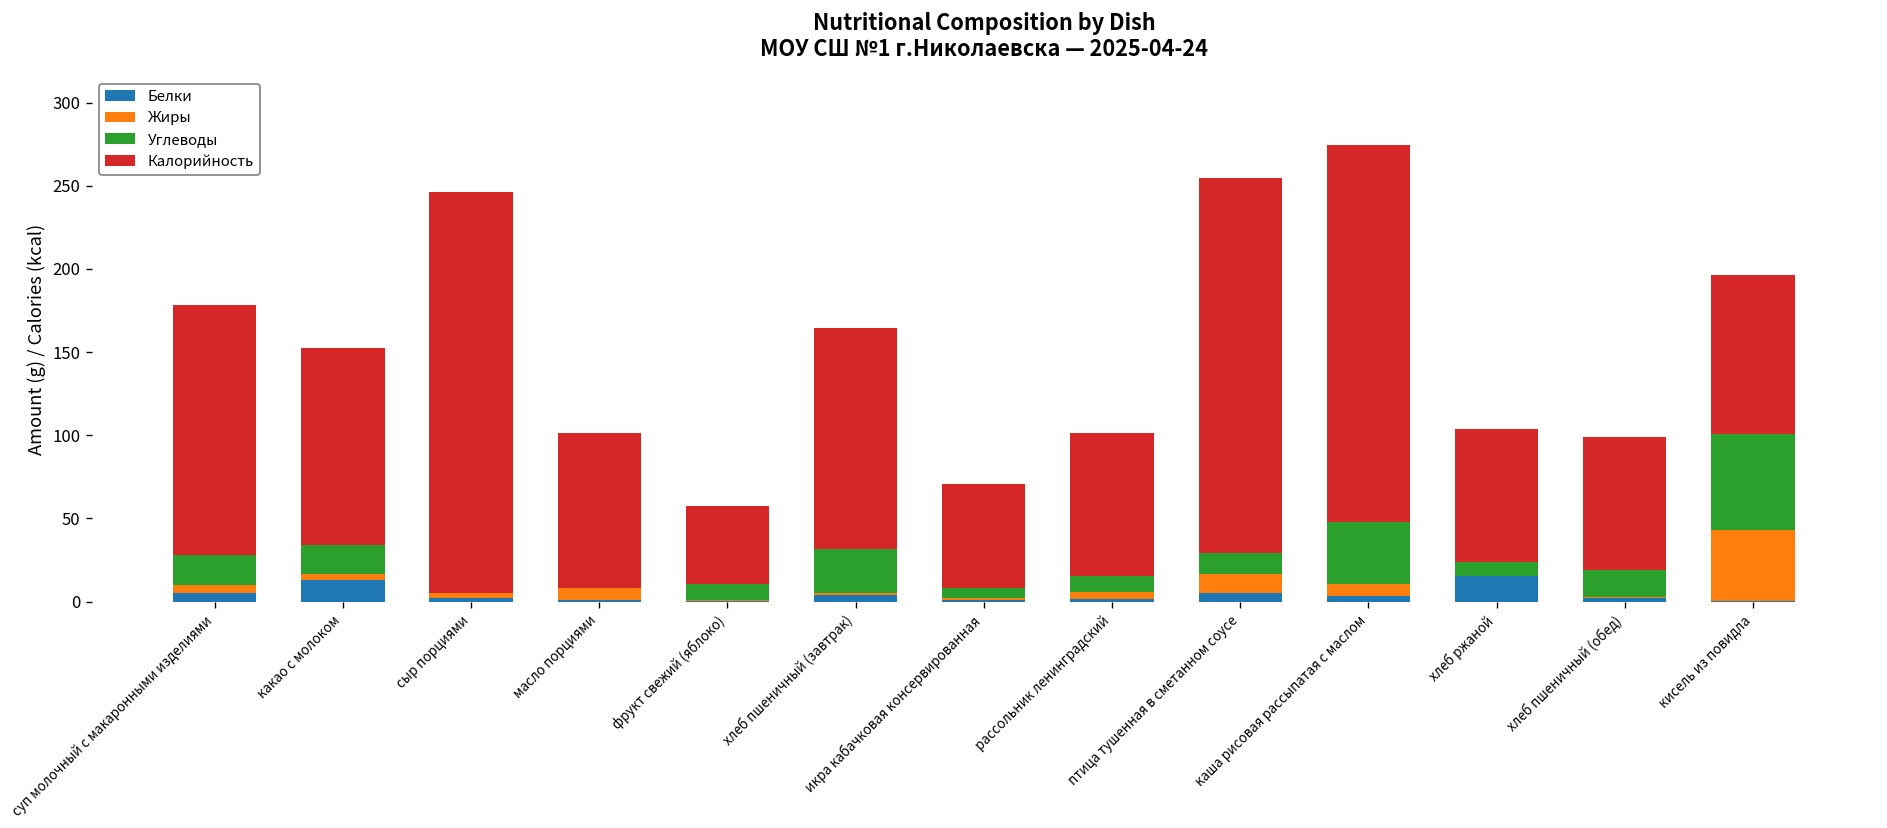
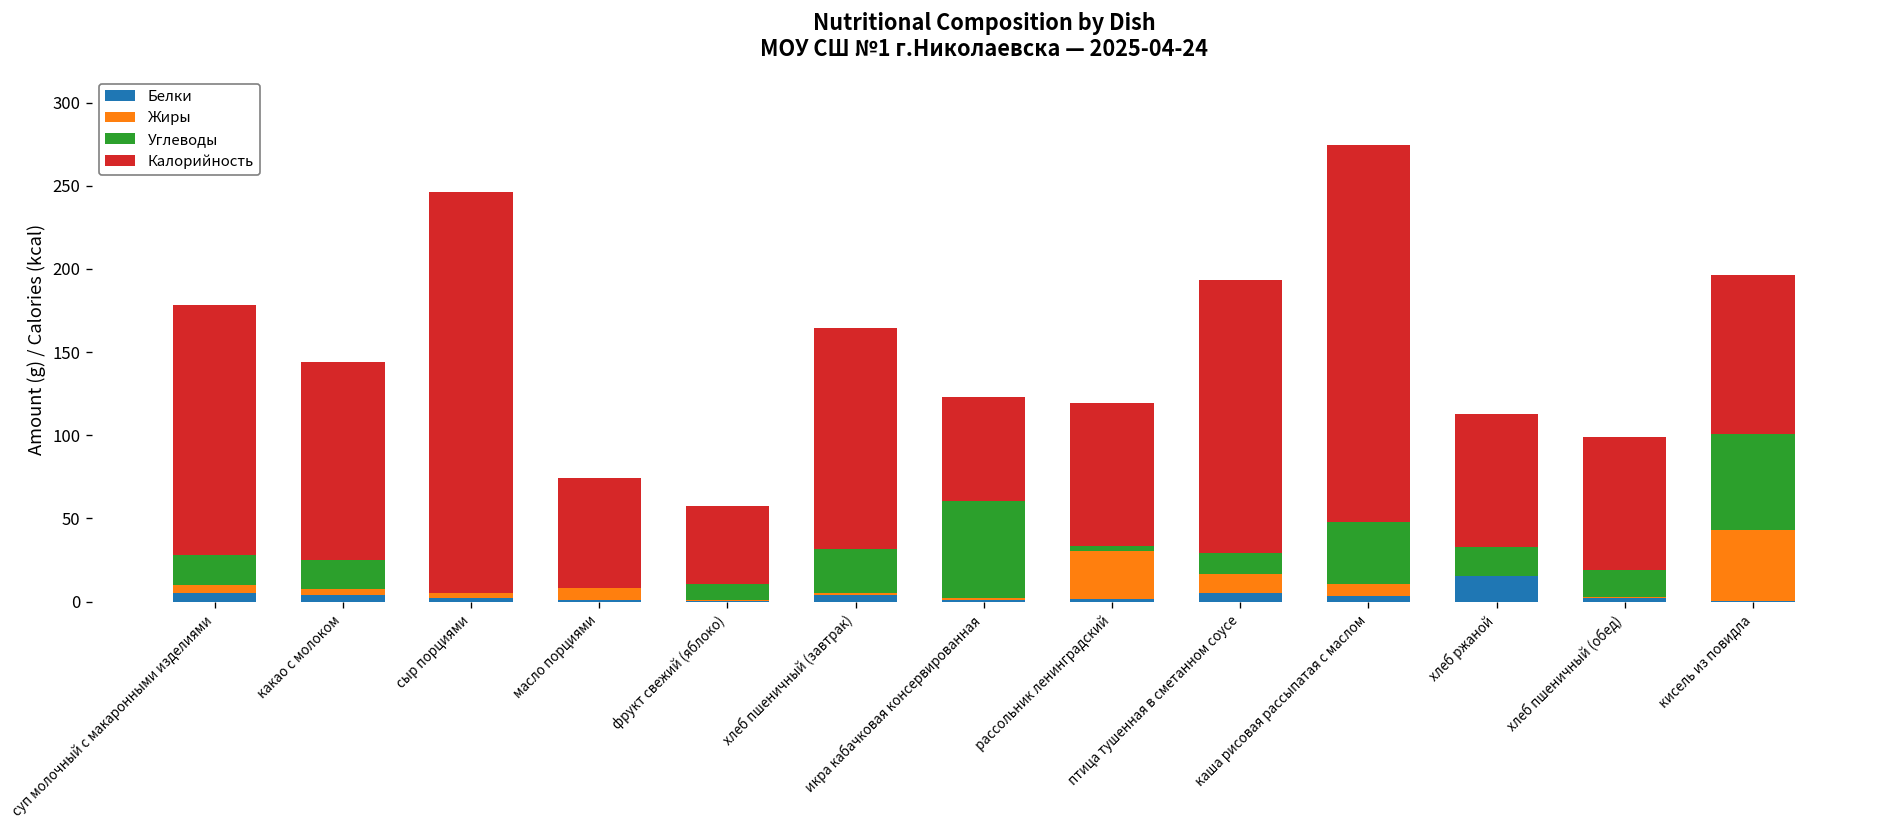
Белки, какао с молоком: 13 -> 4
Калорийность, масло порциями: 93 -> 66
Углеводы, икра кабачковая консервированная: 6 -> 59
Жиры, рассольник ленинградский: 4 -> 29
Углеводы, рассольник ленинградский: 10 -> 3
Калорийность, птица тушенная в сметанном соусе: 225 -> 164
Углеводы, хлеб ржаной: 8 -> 17
